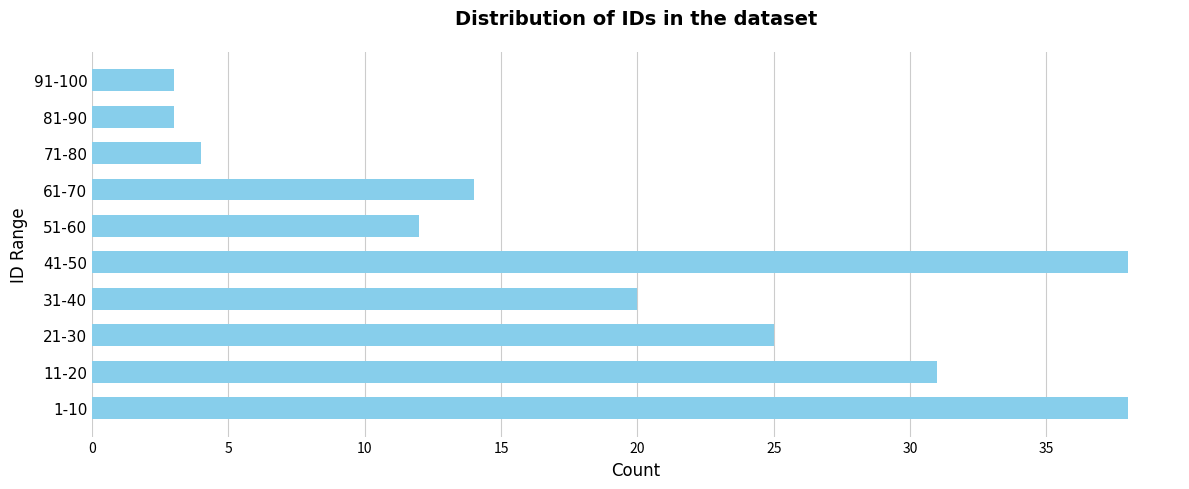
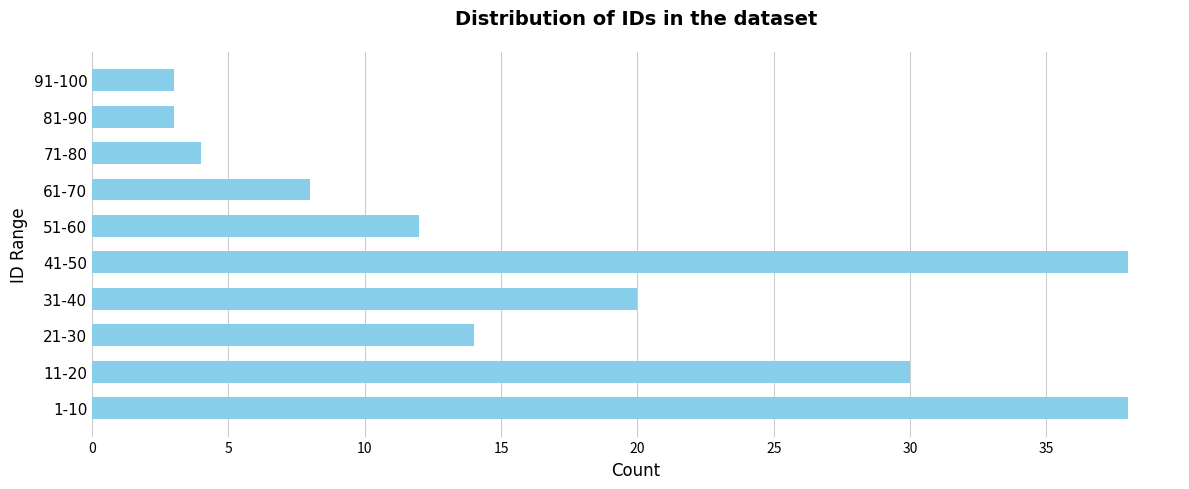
61-70: 14 -> 8
21-30: 25 -> 14
11-20: 31 -> 30
